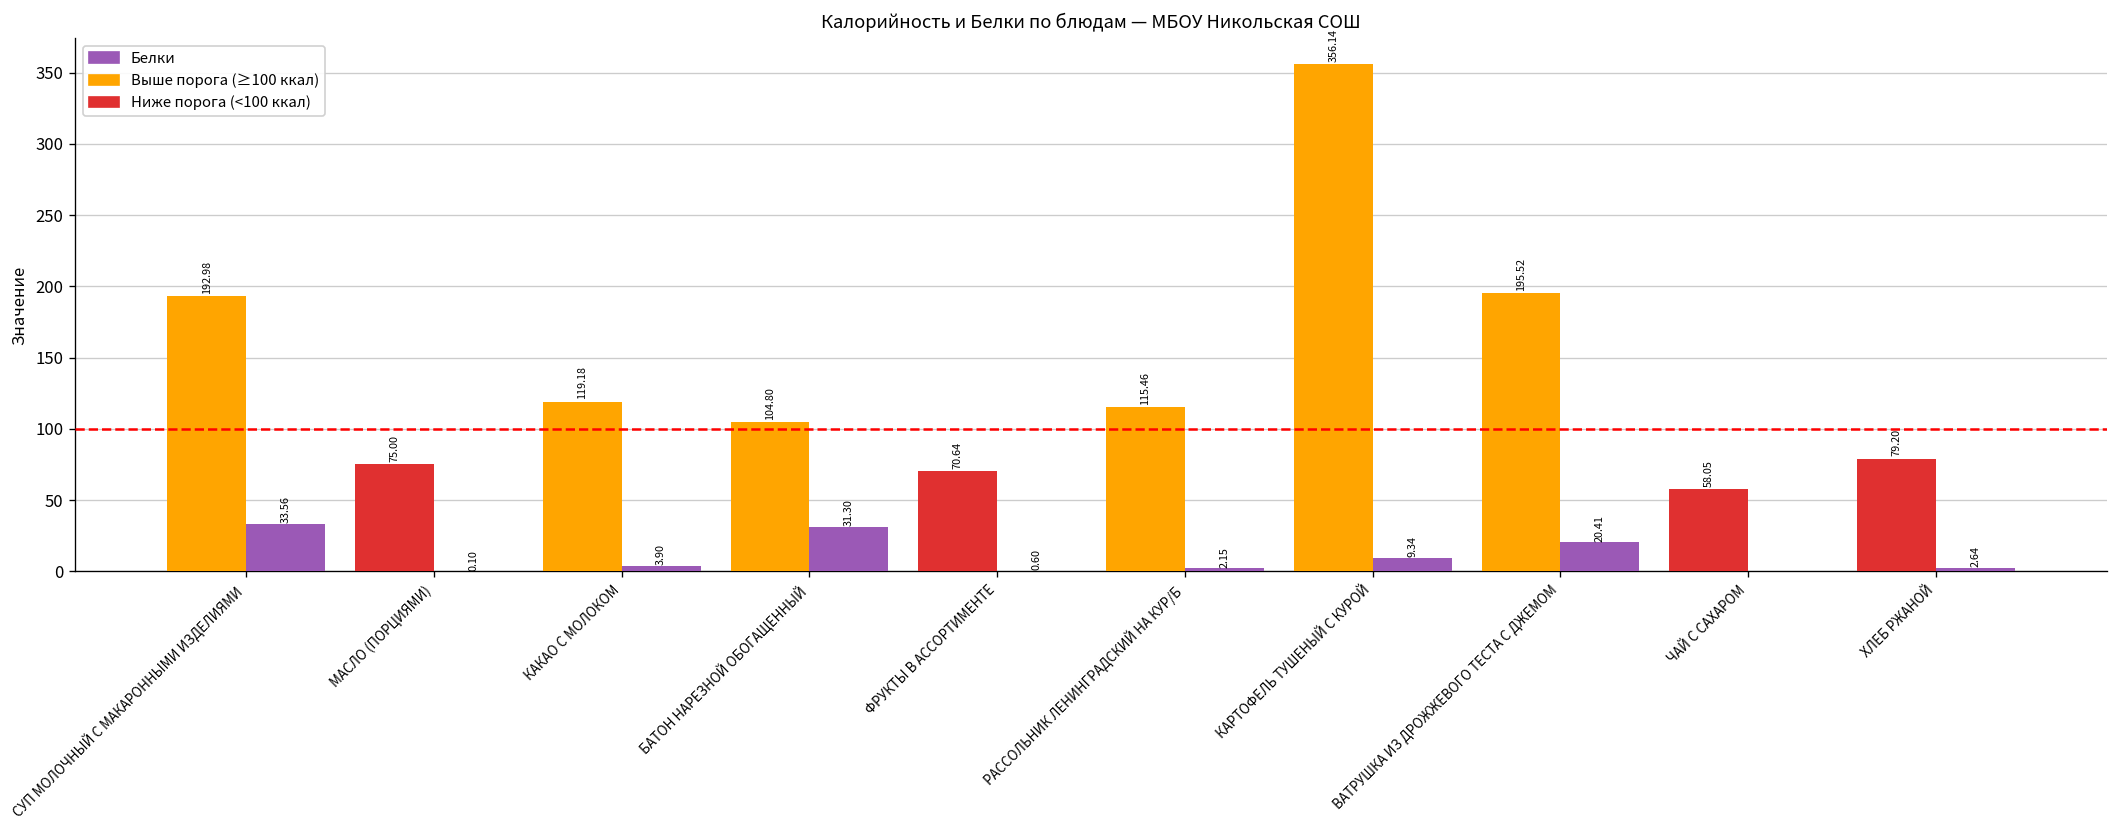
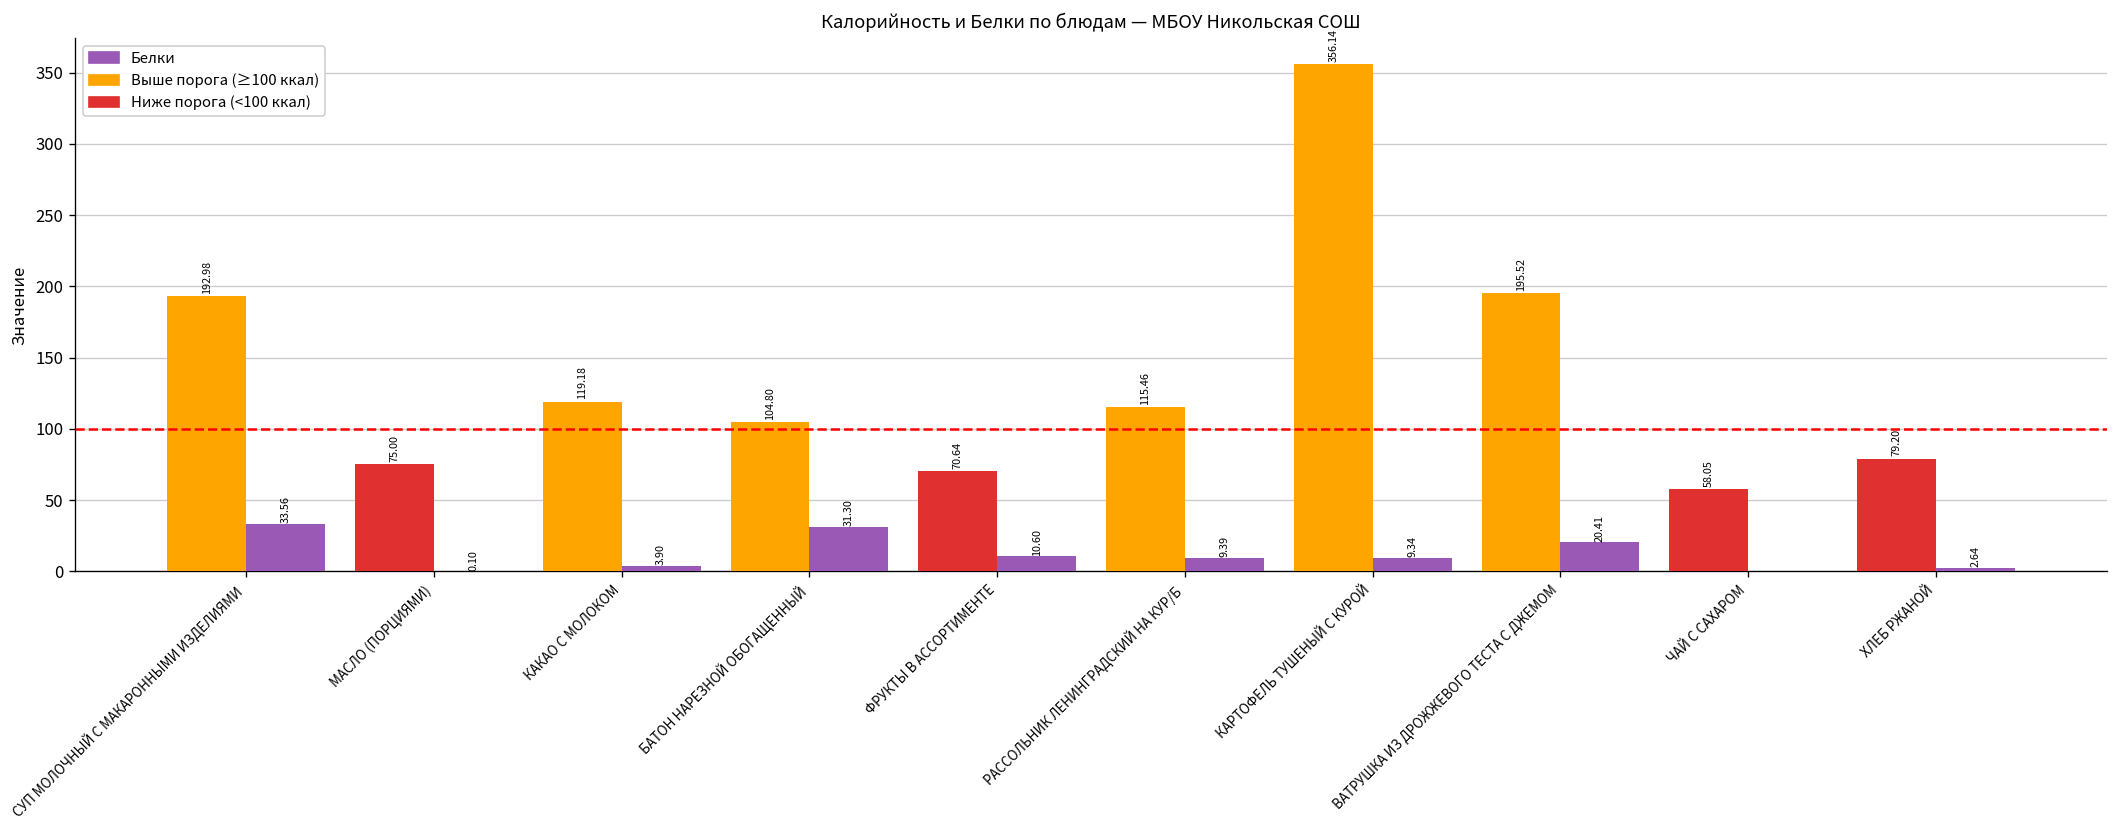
Белки, ФРУКТЫ В АССОРТИМЕНТЕ: 0.60 -> 10.60
Белки, РАССОЛЬНИК ЛЕНИНГРАДСКИЙ НА КУР/Б: 2.15 -> 9.39
